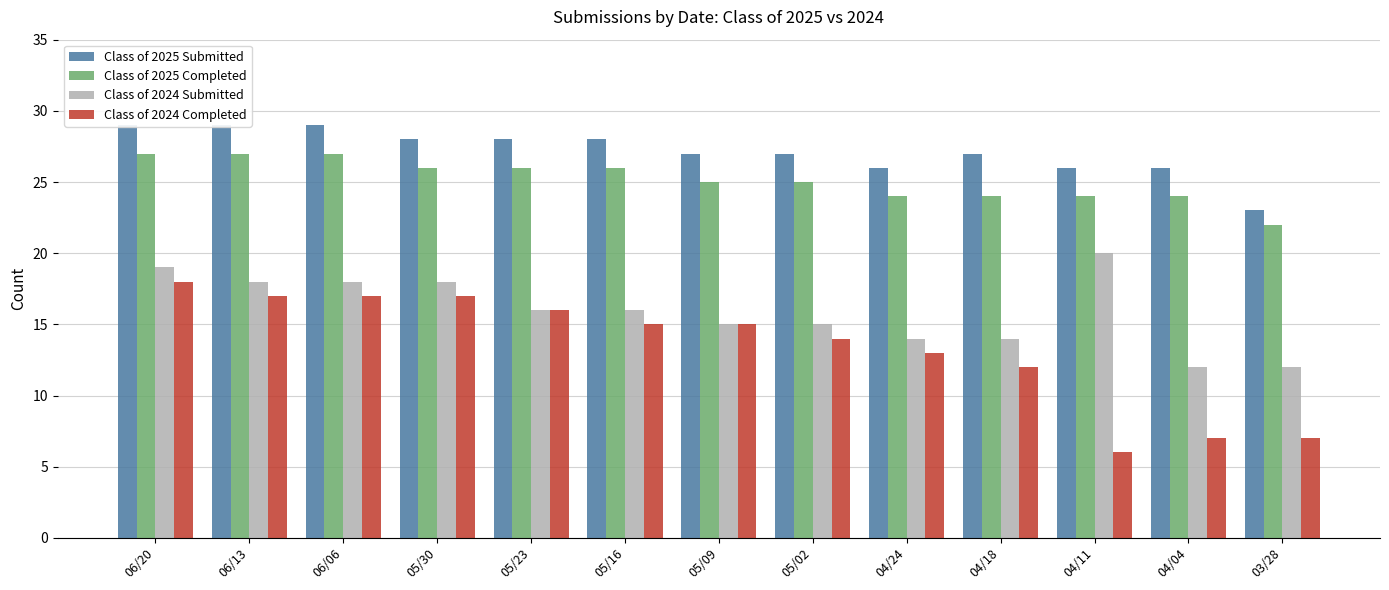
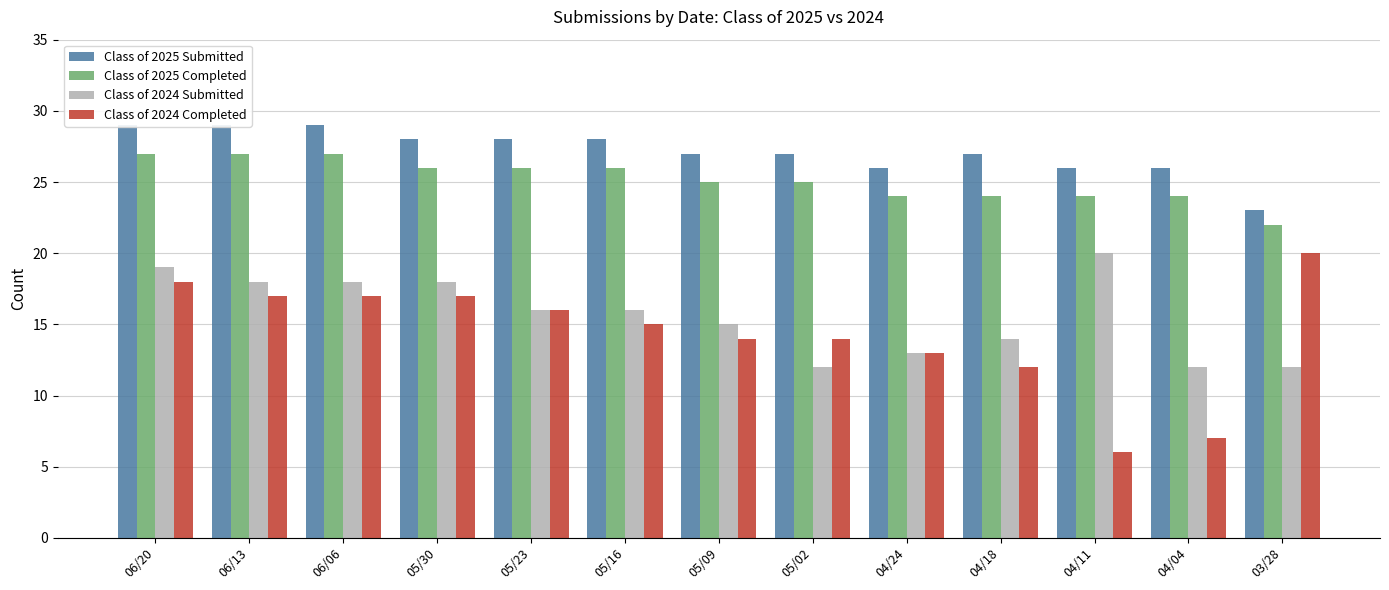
Class of 2024 Completed, 05/09: 15 -> 14
Class of 2024 Submitted, 05/02: 15 -> 12
Class of 2024 Submitted, 04/24: 14 -> 13
Class of 2024 Completed, 03/28: 7 -> 20
